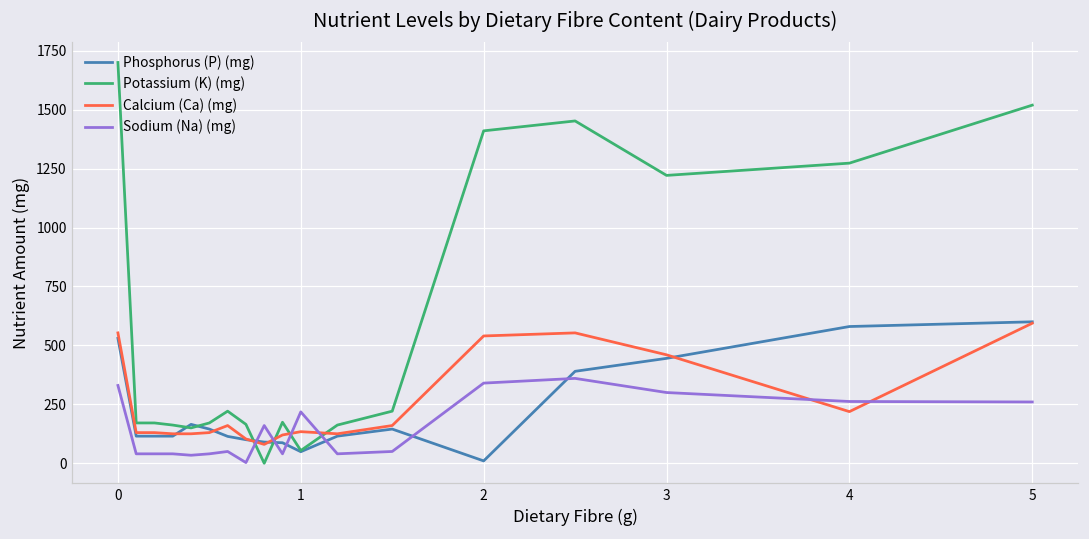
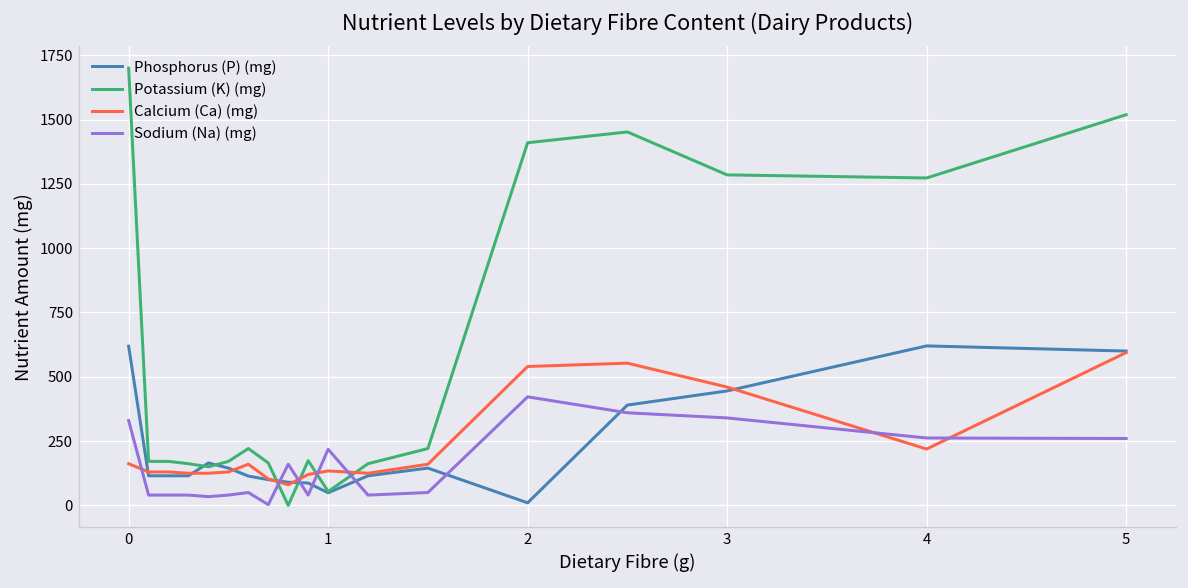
Phosphorus (P) (mg), 0: 530 -> 620
Calcium (Ca) (mg), 0: 550 -> 160
Sodium (Na) (mg), 2: 340 -> 420
Potassium (K) (mg), 3: 1220 -> 1290
Sodium (Na) (mg), 3: 300 -> 340
Phosphorus (P) (mg), 4: 580 -> 620
